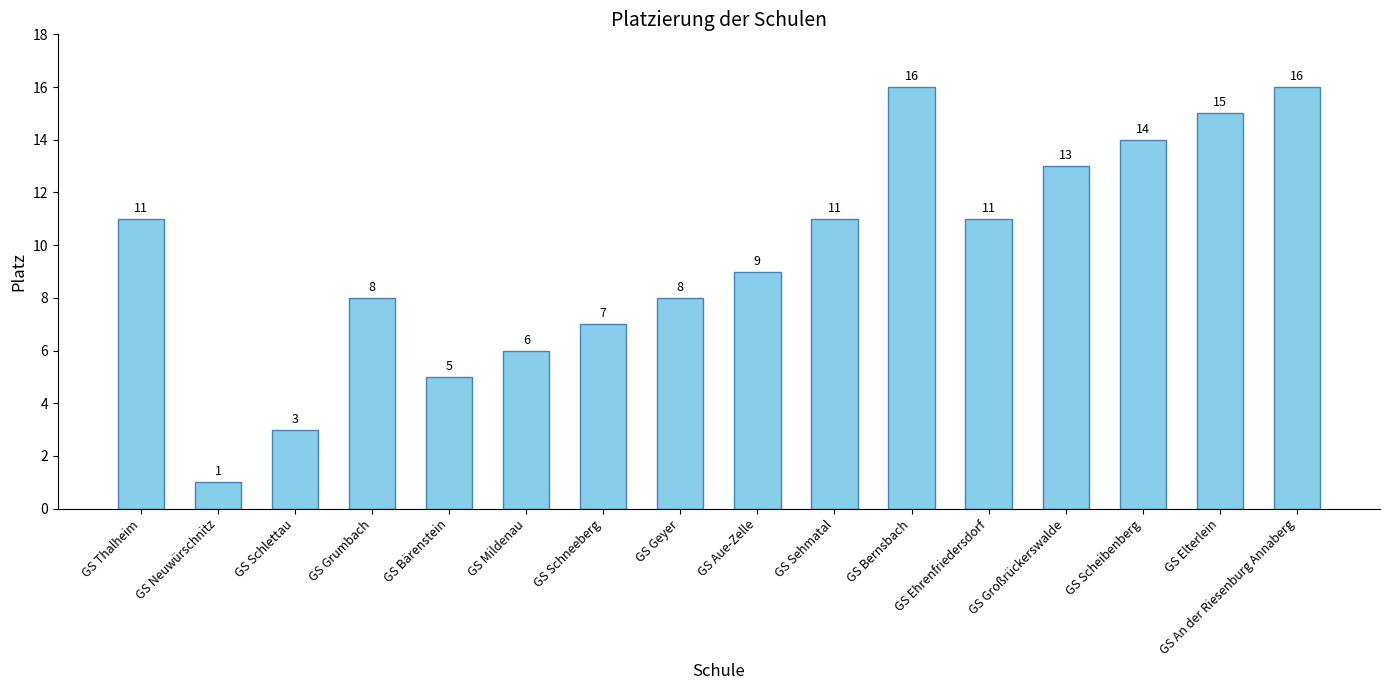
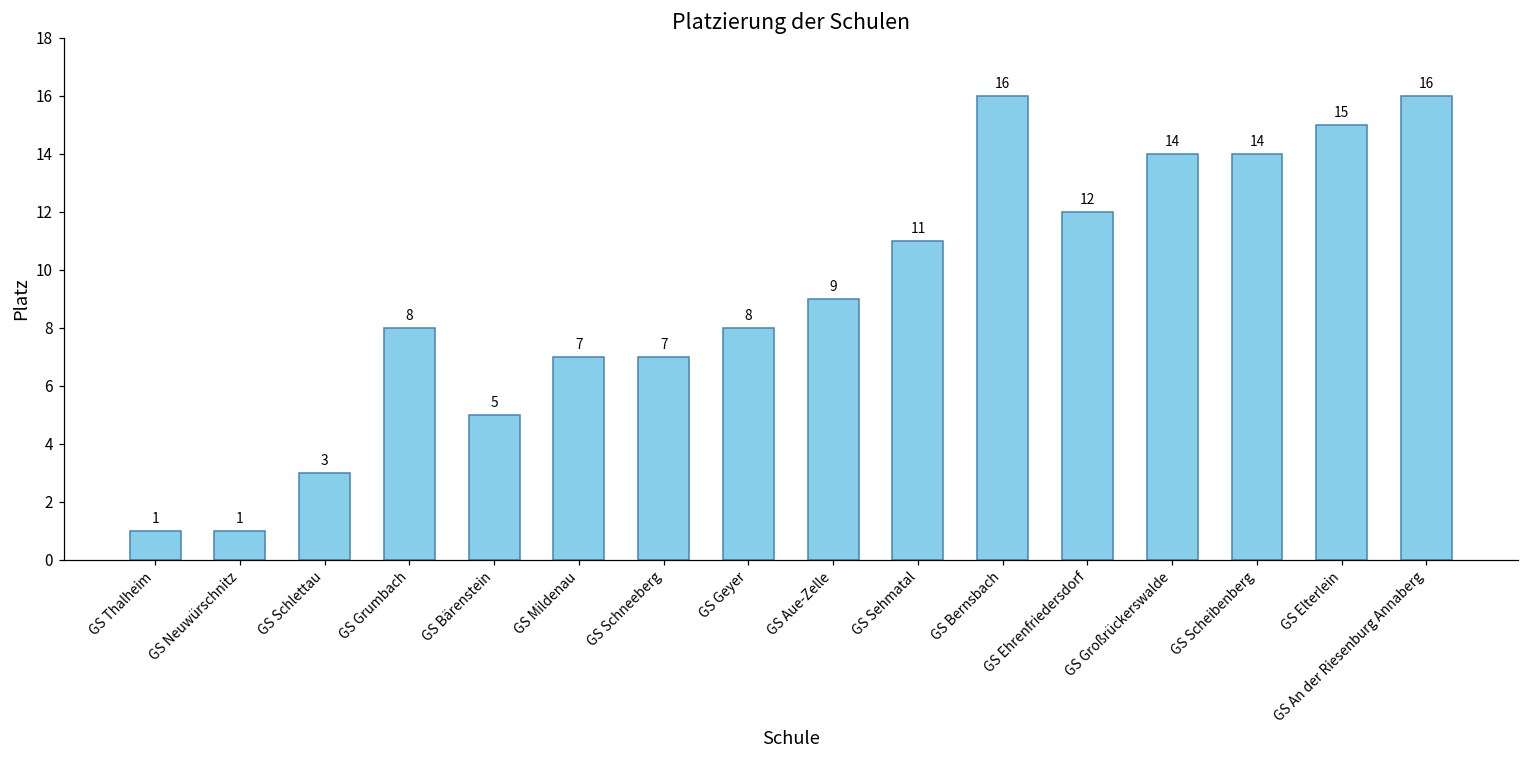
GS Thalheim: 11 -> 1
GS Mildenau: 6 -> 7
GS Ehrenfriedersdorf: 11 -> 12
GS Großrückerswalde: 13 -> 14
